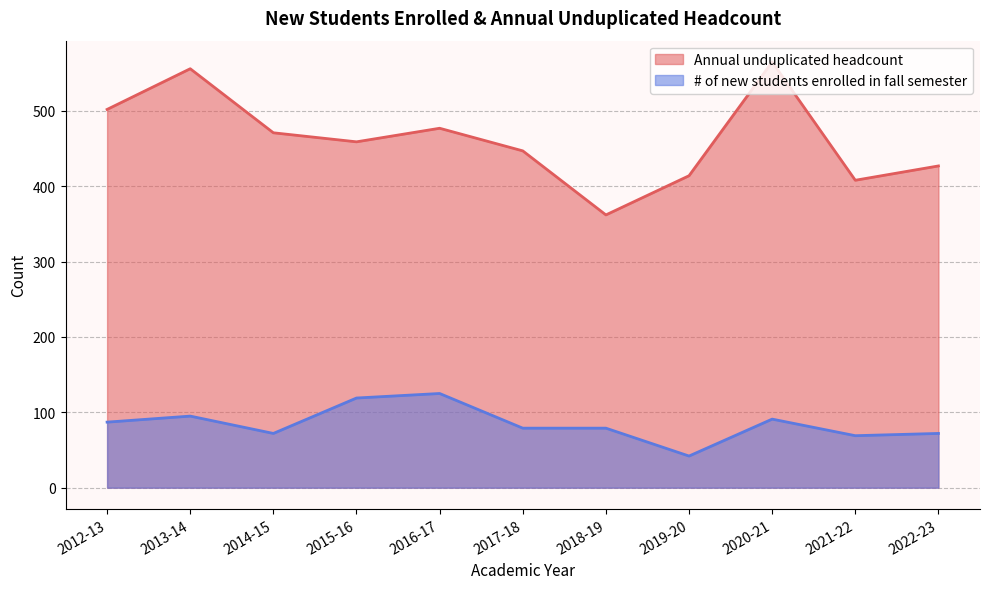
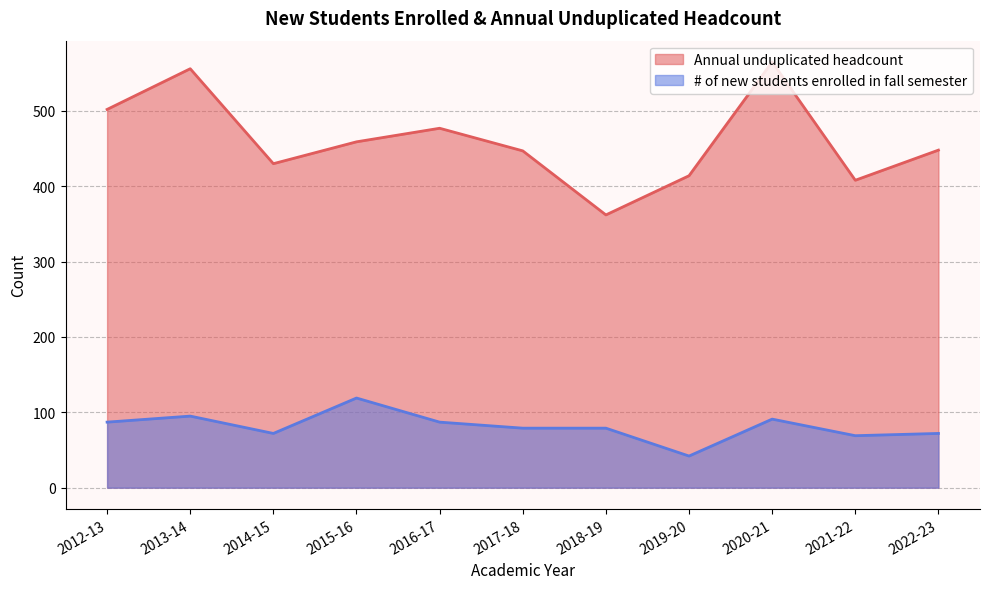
Annual unduplicated headcount, 2014-15: 470 -> 430
# of new students enrolled in fall semester, 2016-17: 130 -> 90
Annual unduplicated headcount, 2022-23: 430 -> 450
